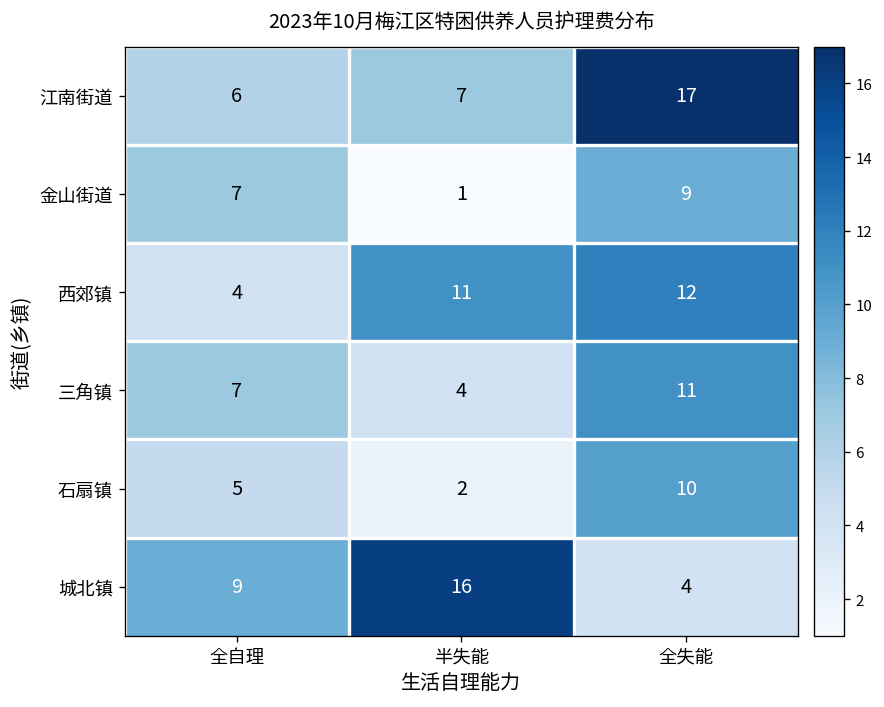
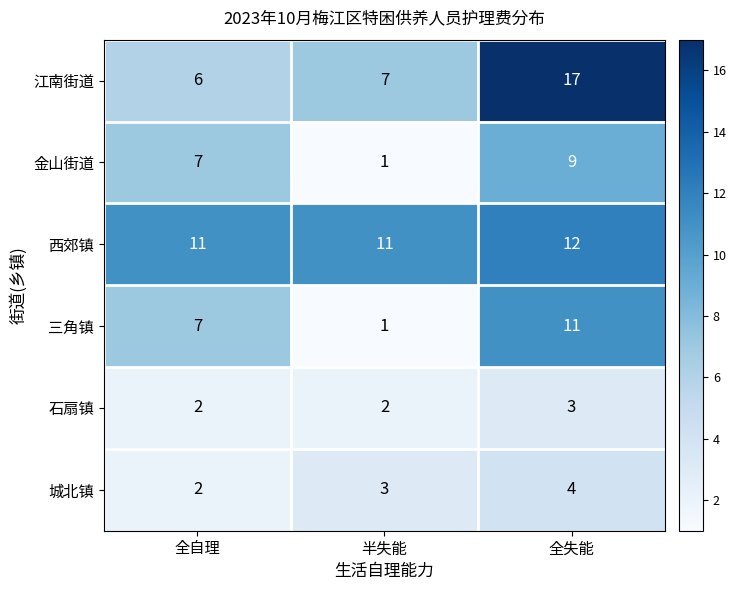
西郊镇, 全自理: 4 -> 11
三角镇, 半失能: 4 -> 1
石扇镇, 全自理: 5 -> 2
石扇镇, 全失能: 10 -> 3
城北镇, 全自理: 9 -> 2
城北镇, 半失能: 16 -> 3
